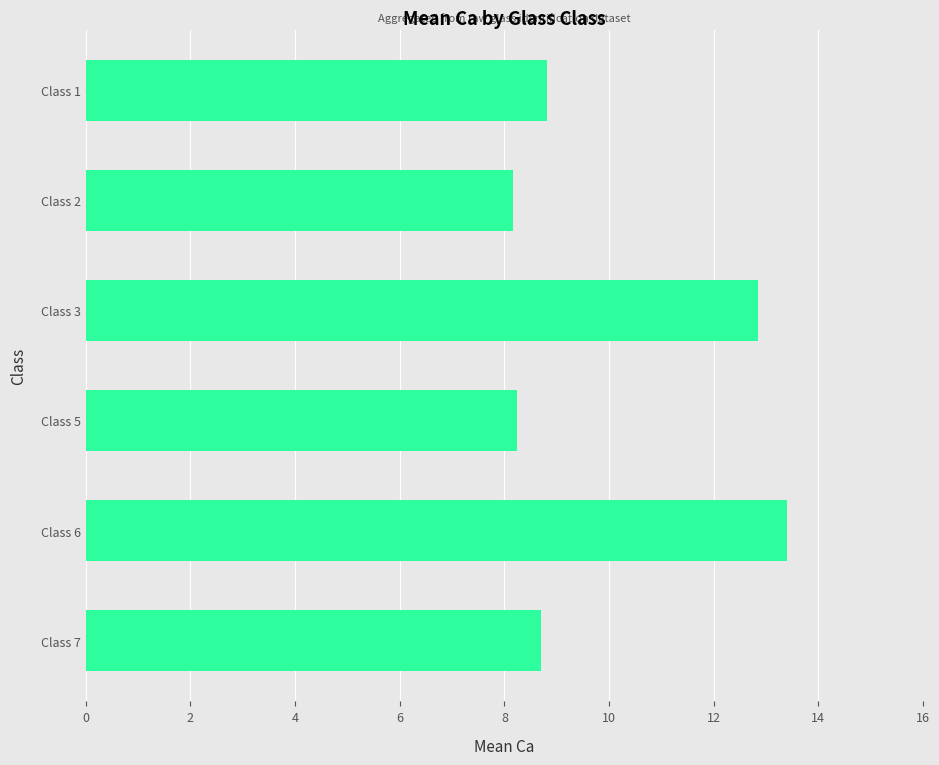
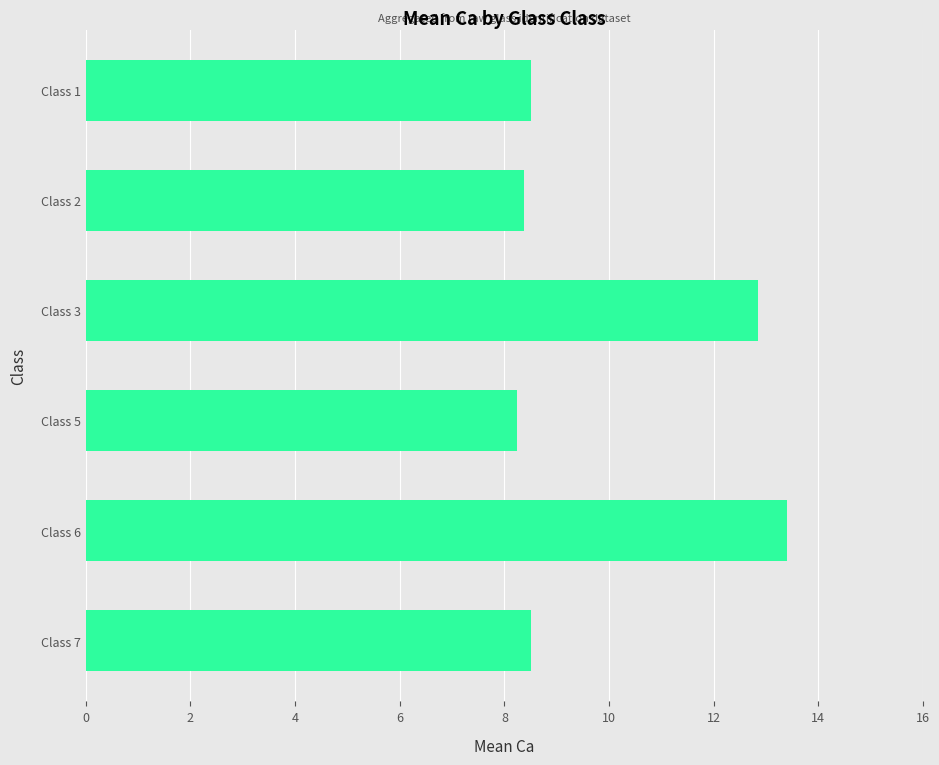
Class 1: 8.8 -> 8.5
Class 2: 8.2 -> 8.4
Class 7: 8.7 -> 8.5
